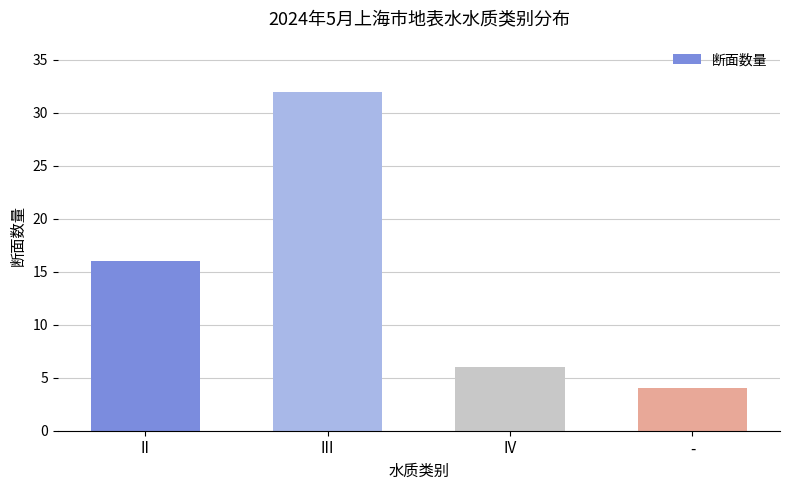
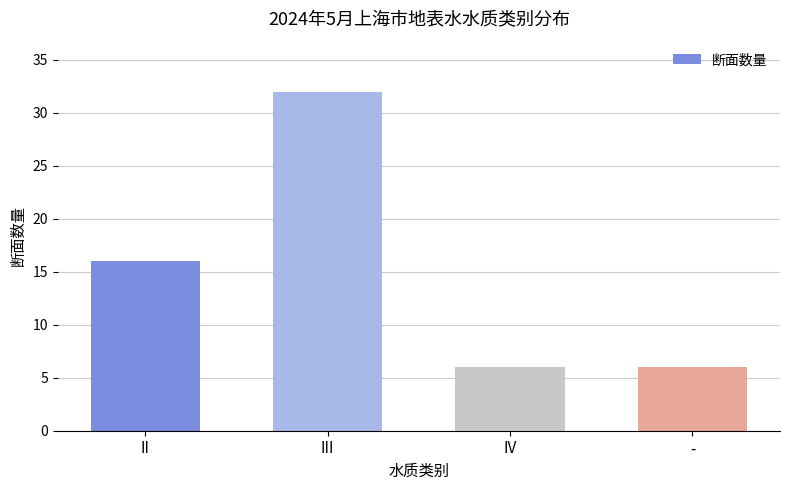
-: 4 -> 6
